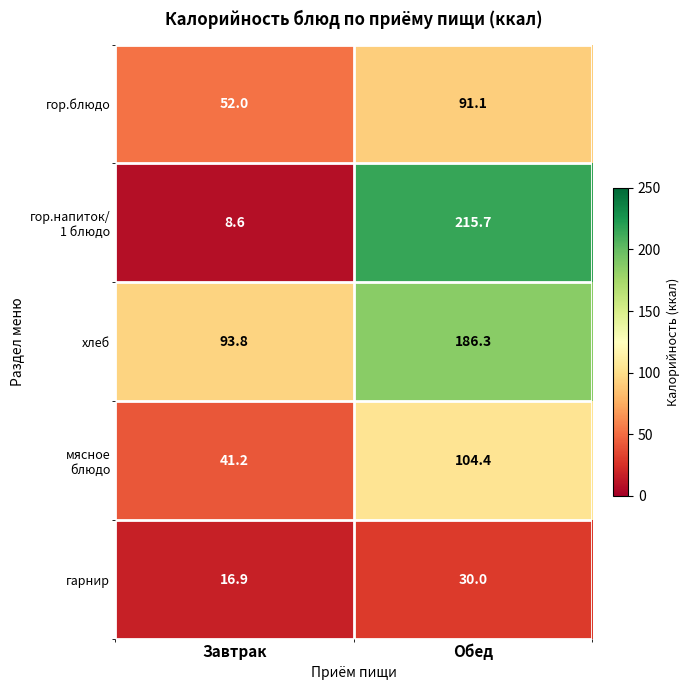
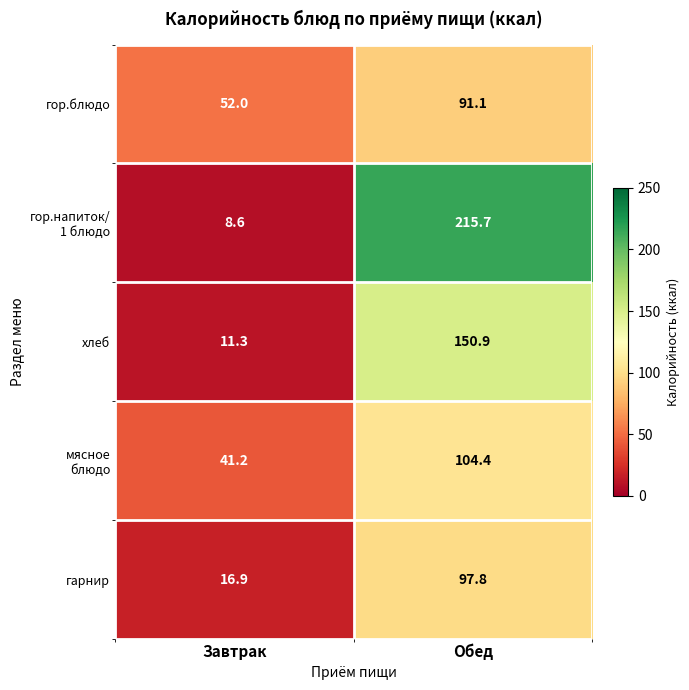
хлеб, Завтрак: 93.8 -> 11.3
хлеб, Обед: 186.3 -> 150.9
гарнир, Обед: 30.0 -> 97.8
